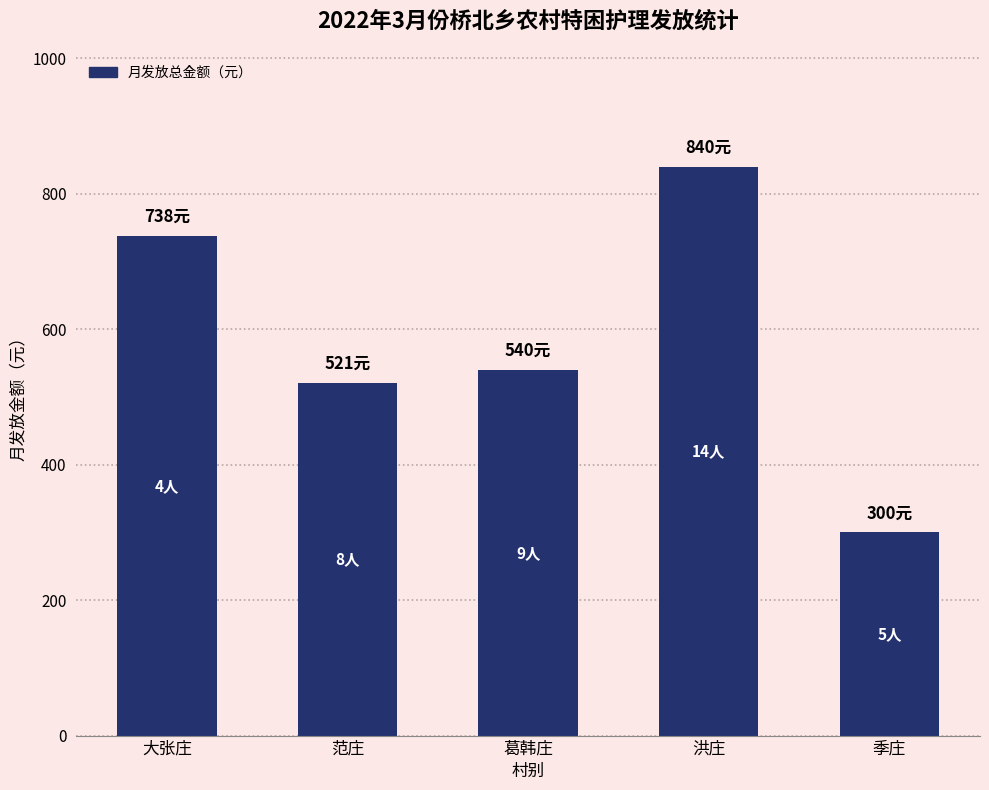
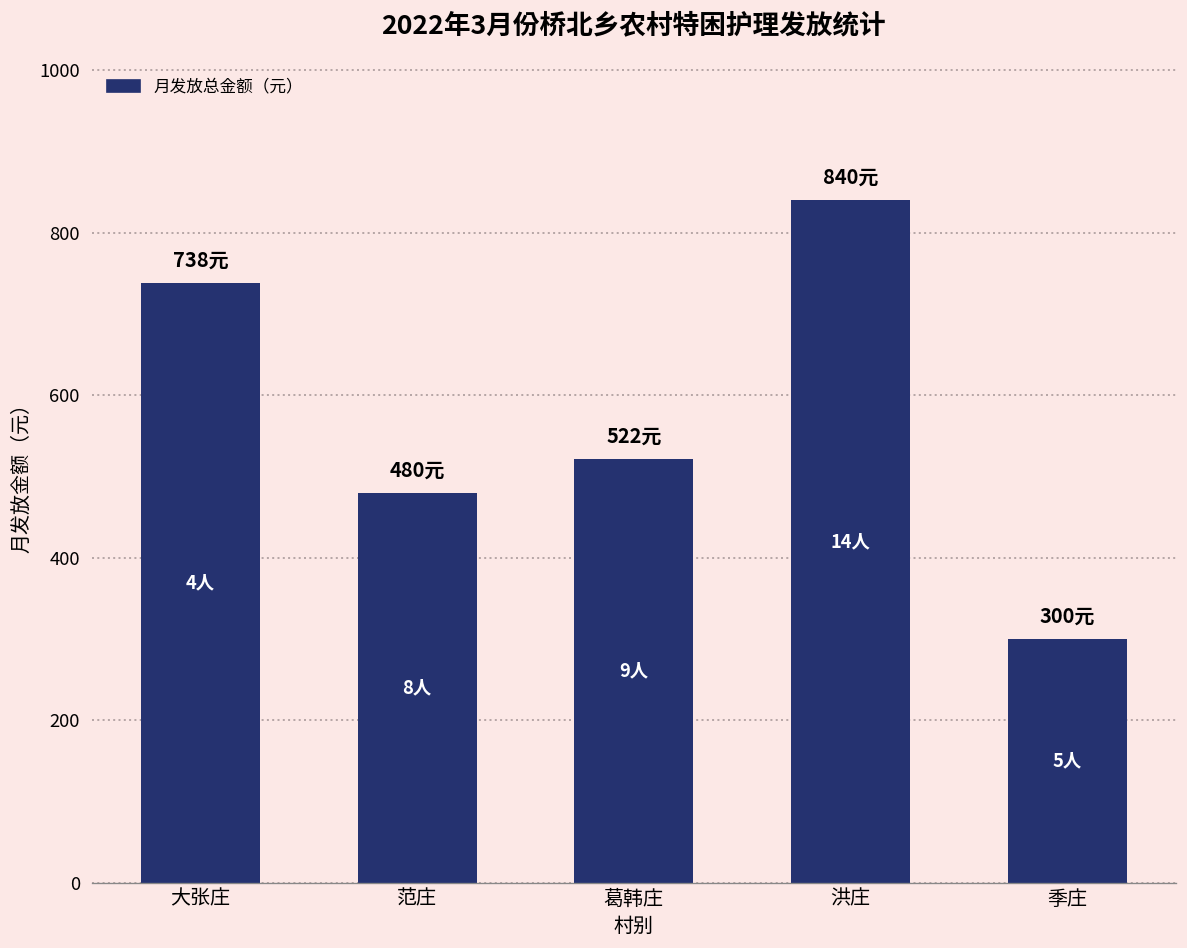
范庄: 521元 -> 480元
葛韩庄: 540元 -> 522元
